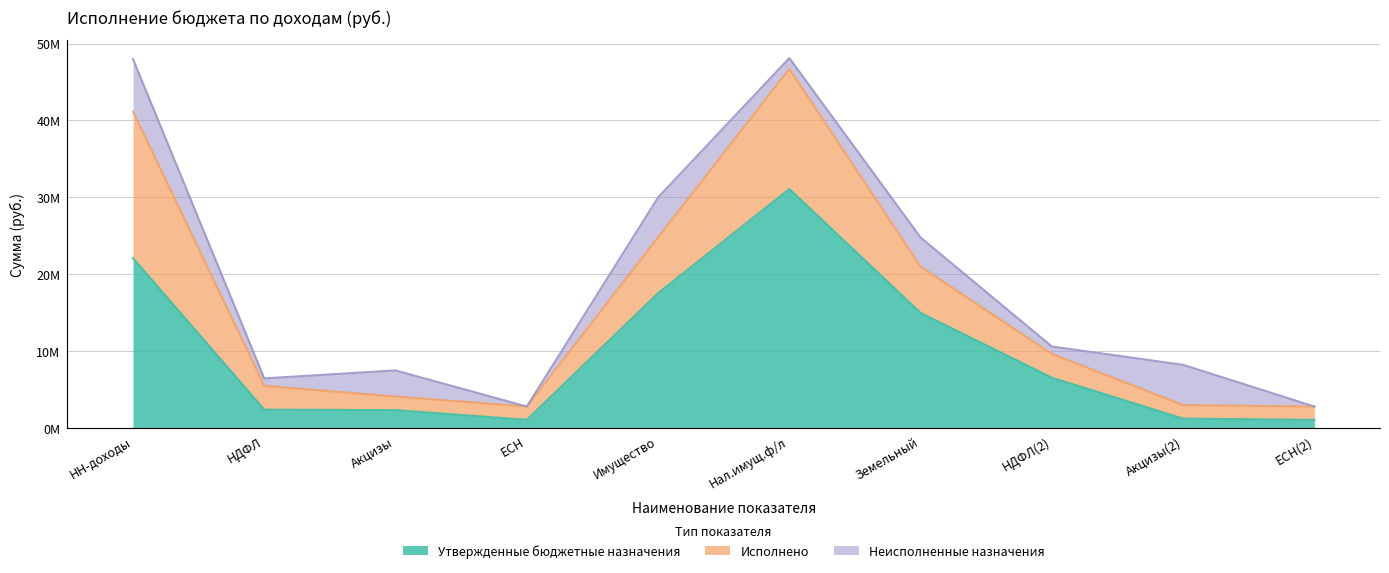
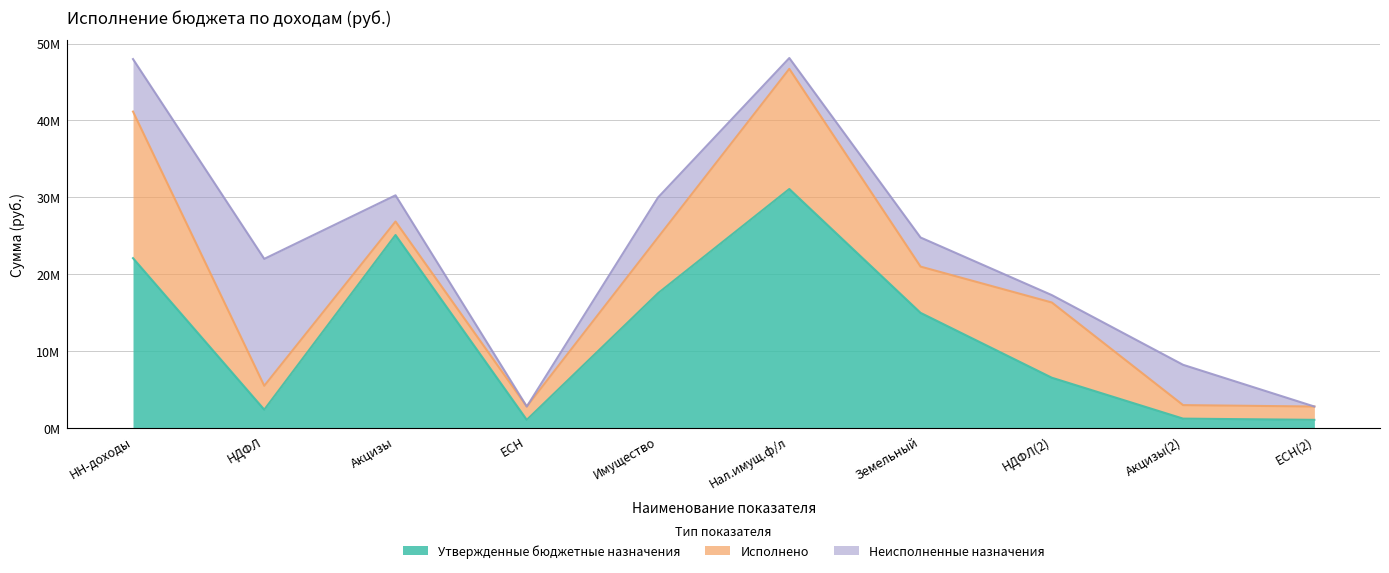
Неисполненные назначения, НДФЛ: 1000000 -> 16000000
Утвержденные бюджетные назначения, Акцизы: 2000000 -> 25000000
Исполнено, НДФЛ(2): 3000000 -> 10000000
